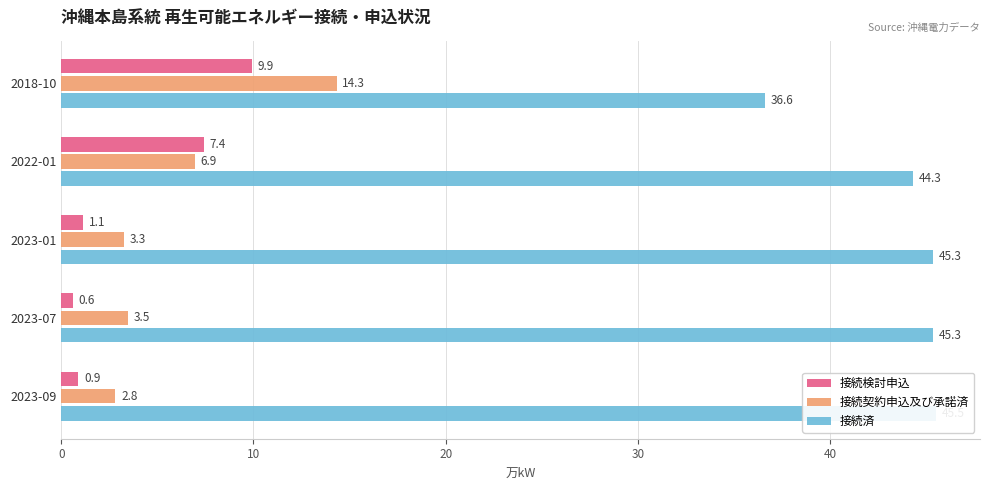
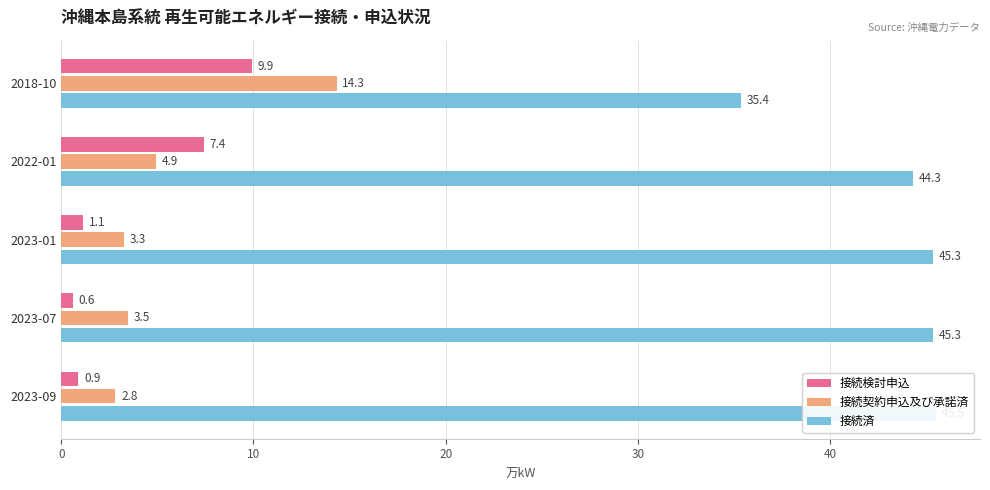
接続済, 2018-10: 36.6 -> 35.4
接続契約申込及び承諾済, 2022-01: 6.9 -> 4.9
